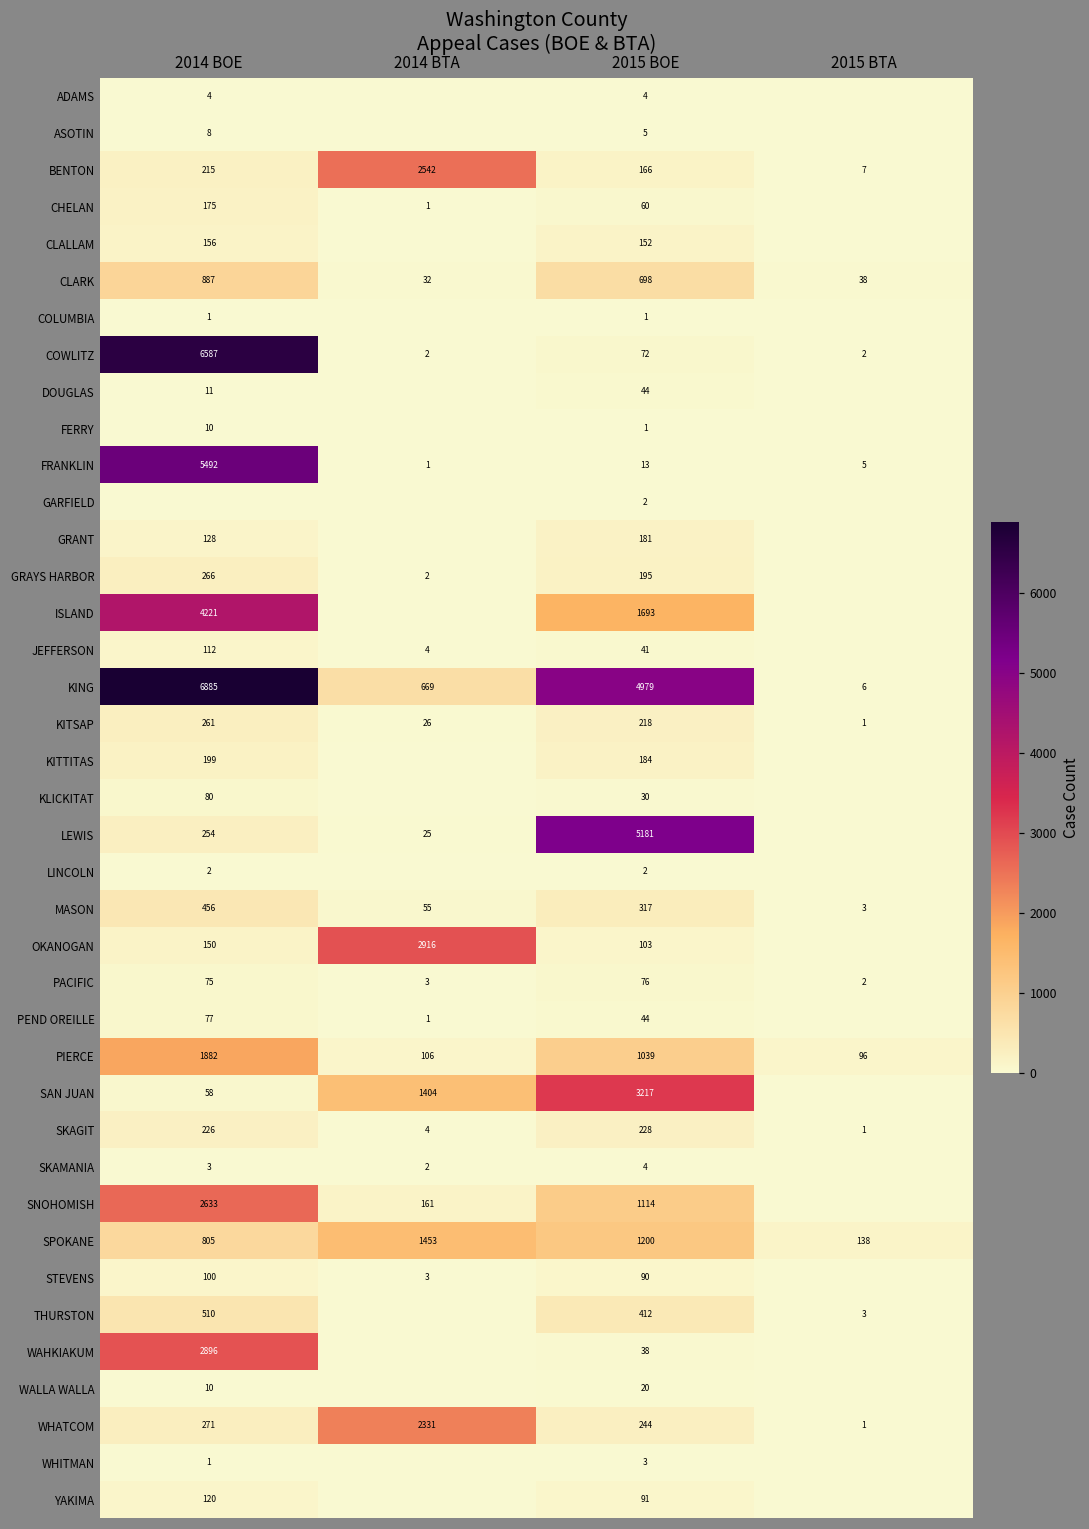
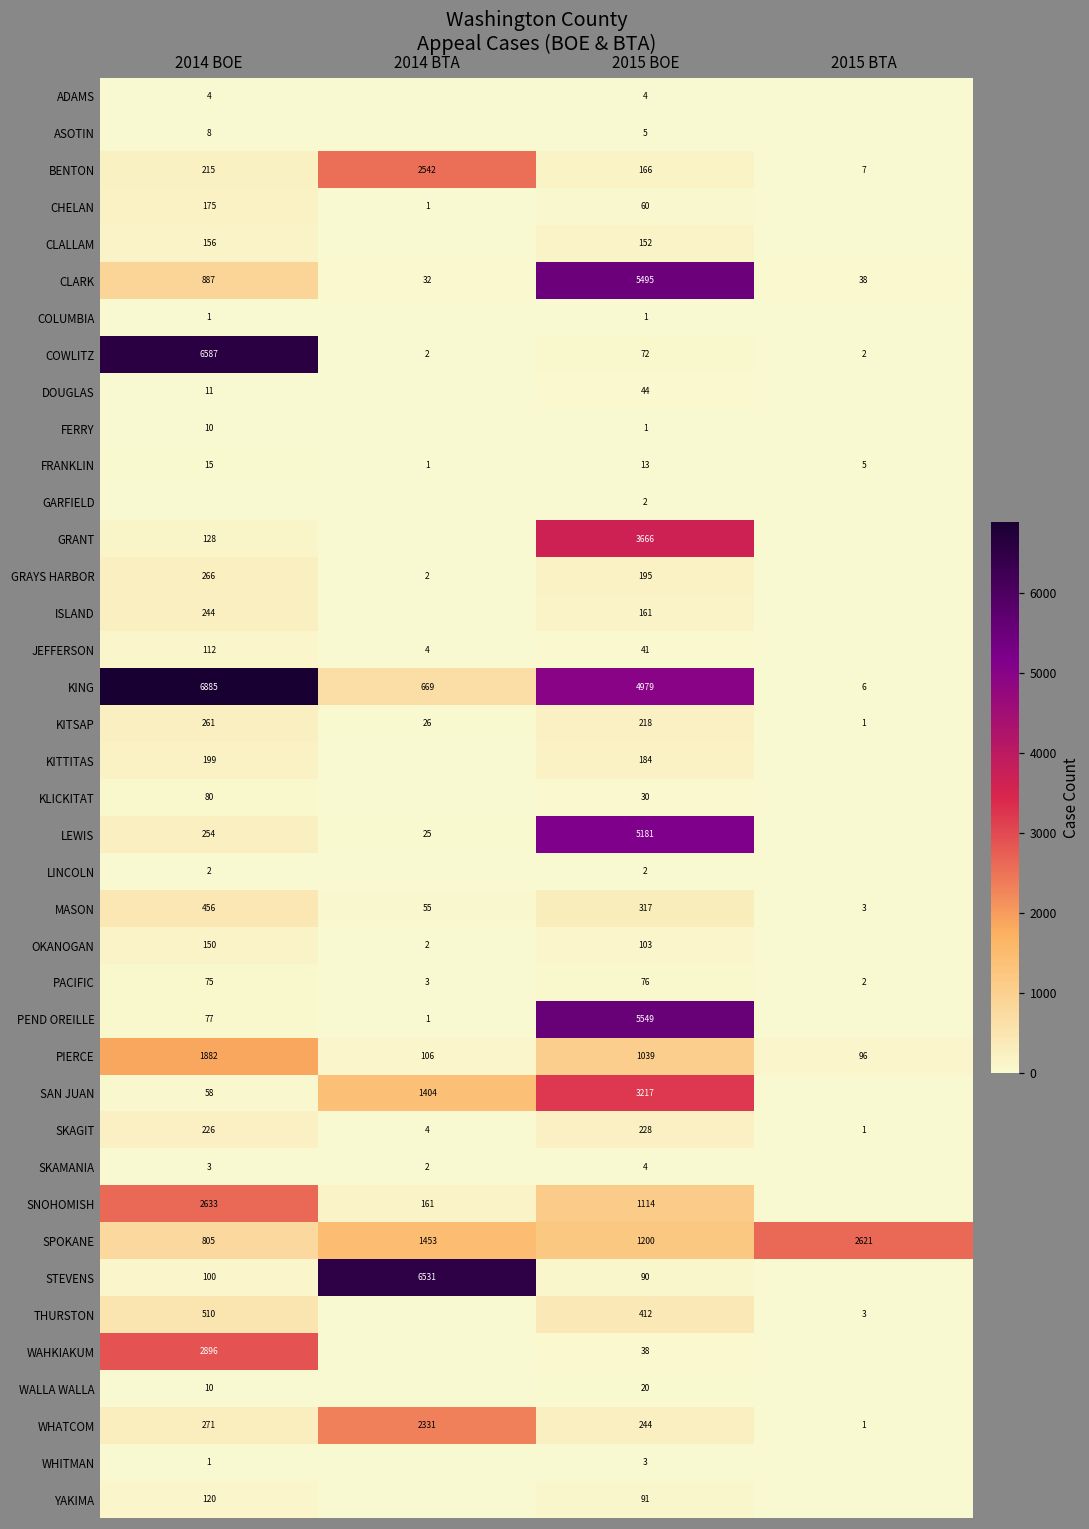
CLARK, 2015 BOE: 698 -> 5495
FRANKLIN, 2014 BOE: 5492 -> 15
GRANT, 2015 BOE: 181 -> 3666
ISLAND, 2014 BOE: 4221 -> 244
ISLAND, 2015 BOE: 1693 -> 161
OKANOGAN, 2014 BTA: 2916 -> 2
PEND OREILLE, 2015 BOE: 44 -> 5549
SPOKANE, 2015 BTA: 138 -> 2621
STEVENS, 2014 BTA: 3 -> 6531
